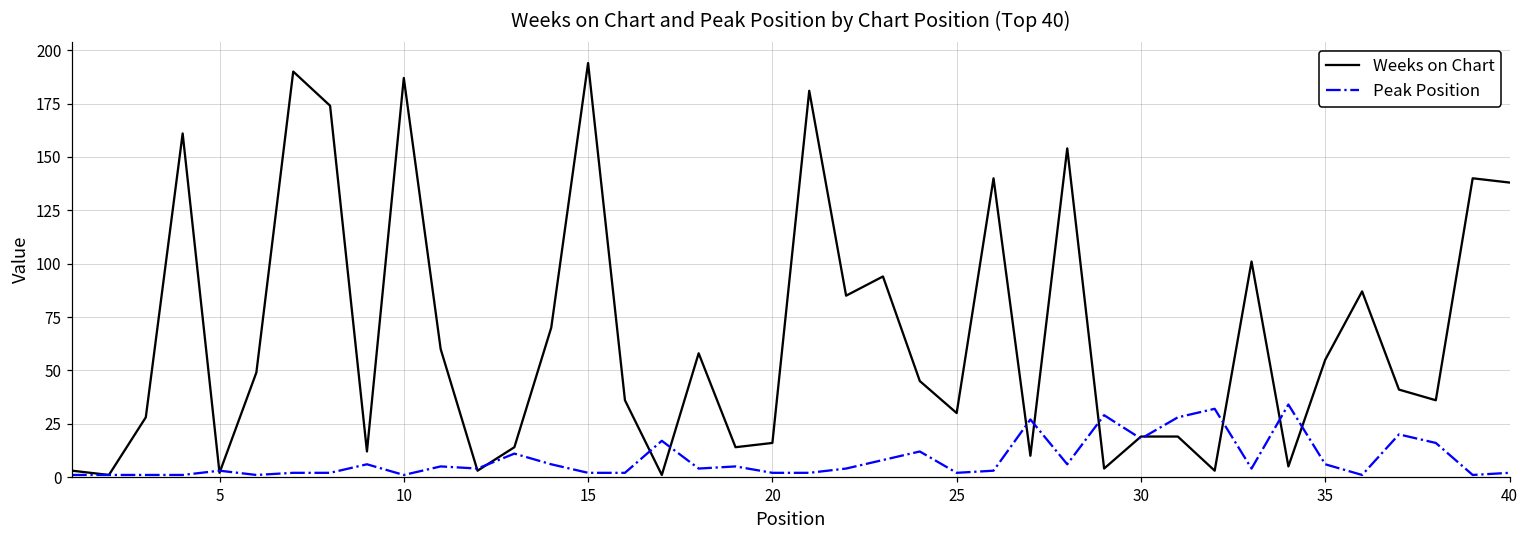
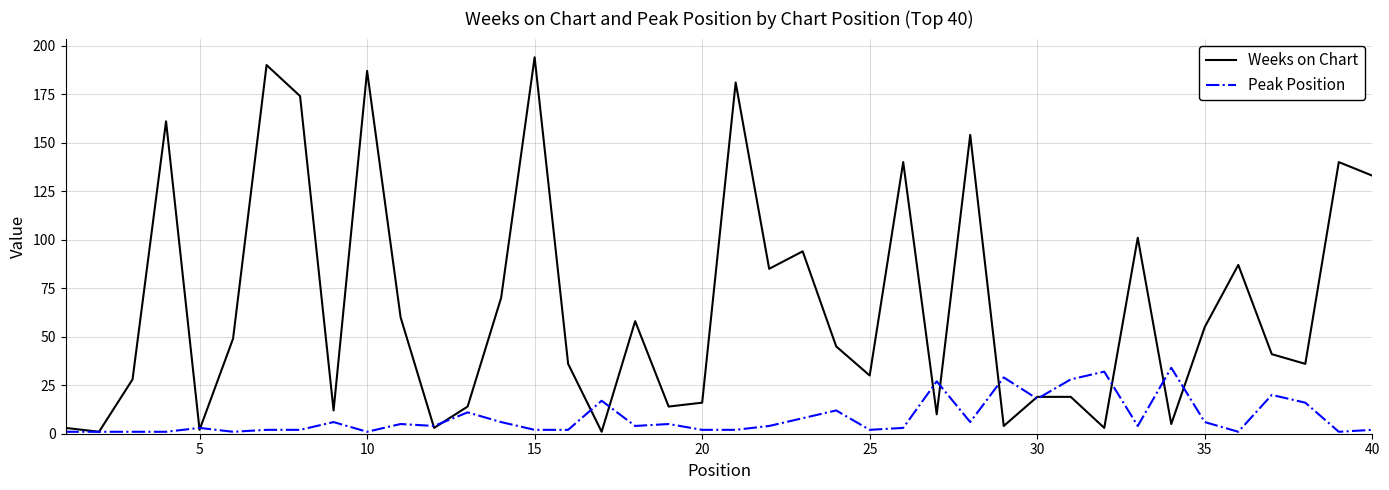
Weeks on Chart, 40: 138 -> 133
